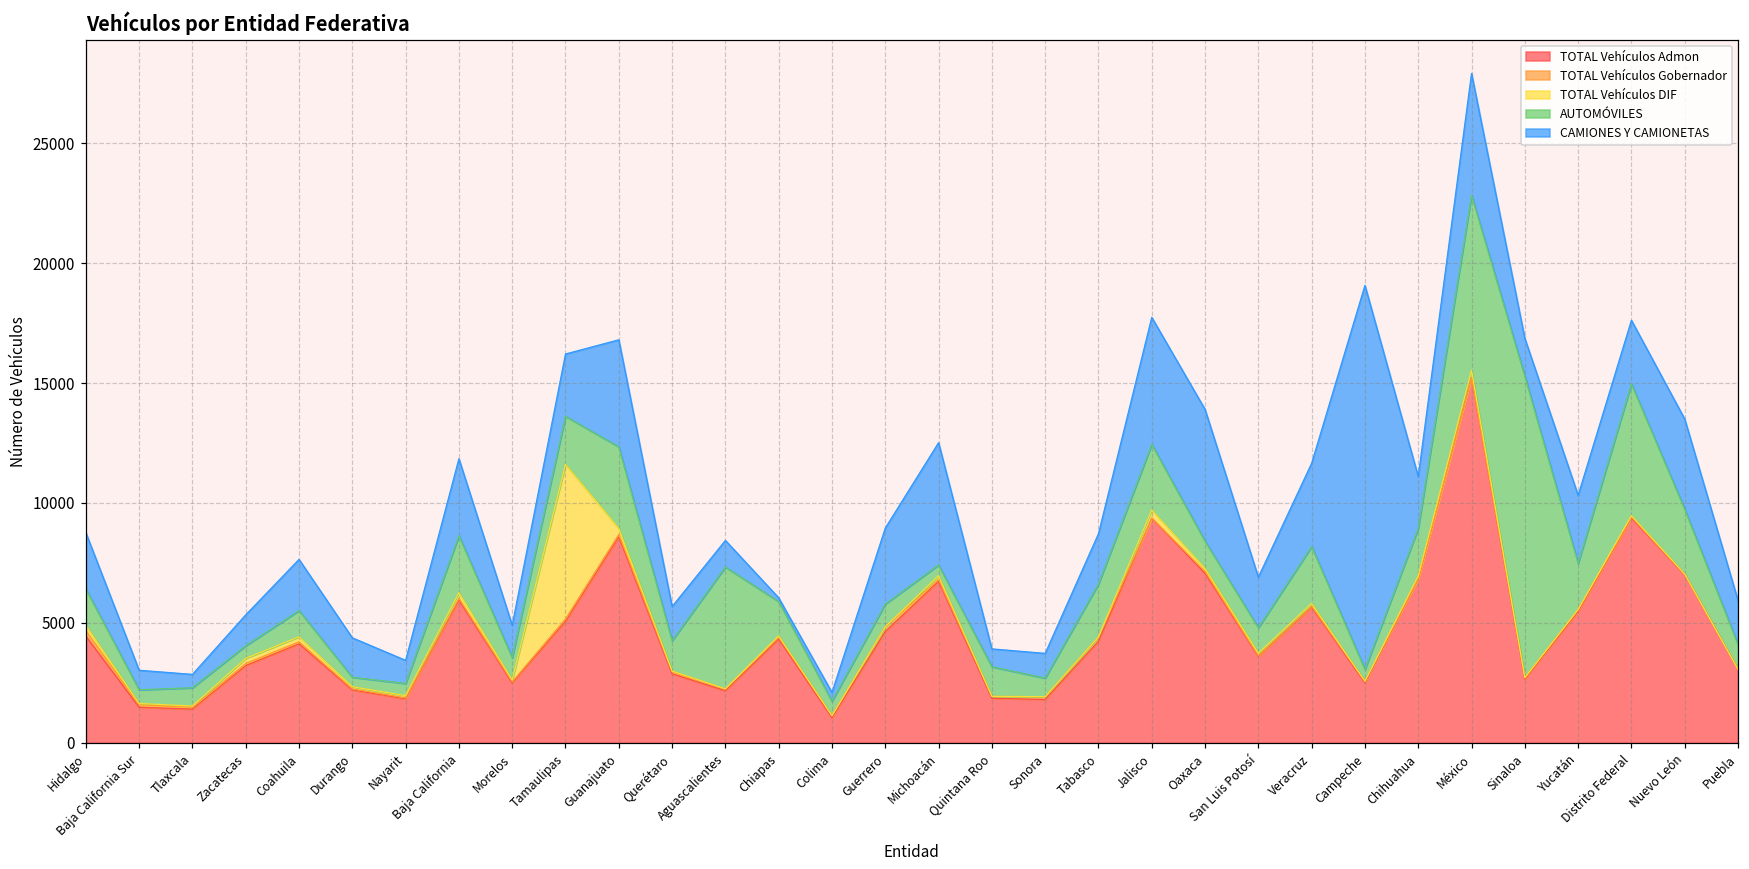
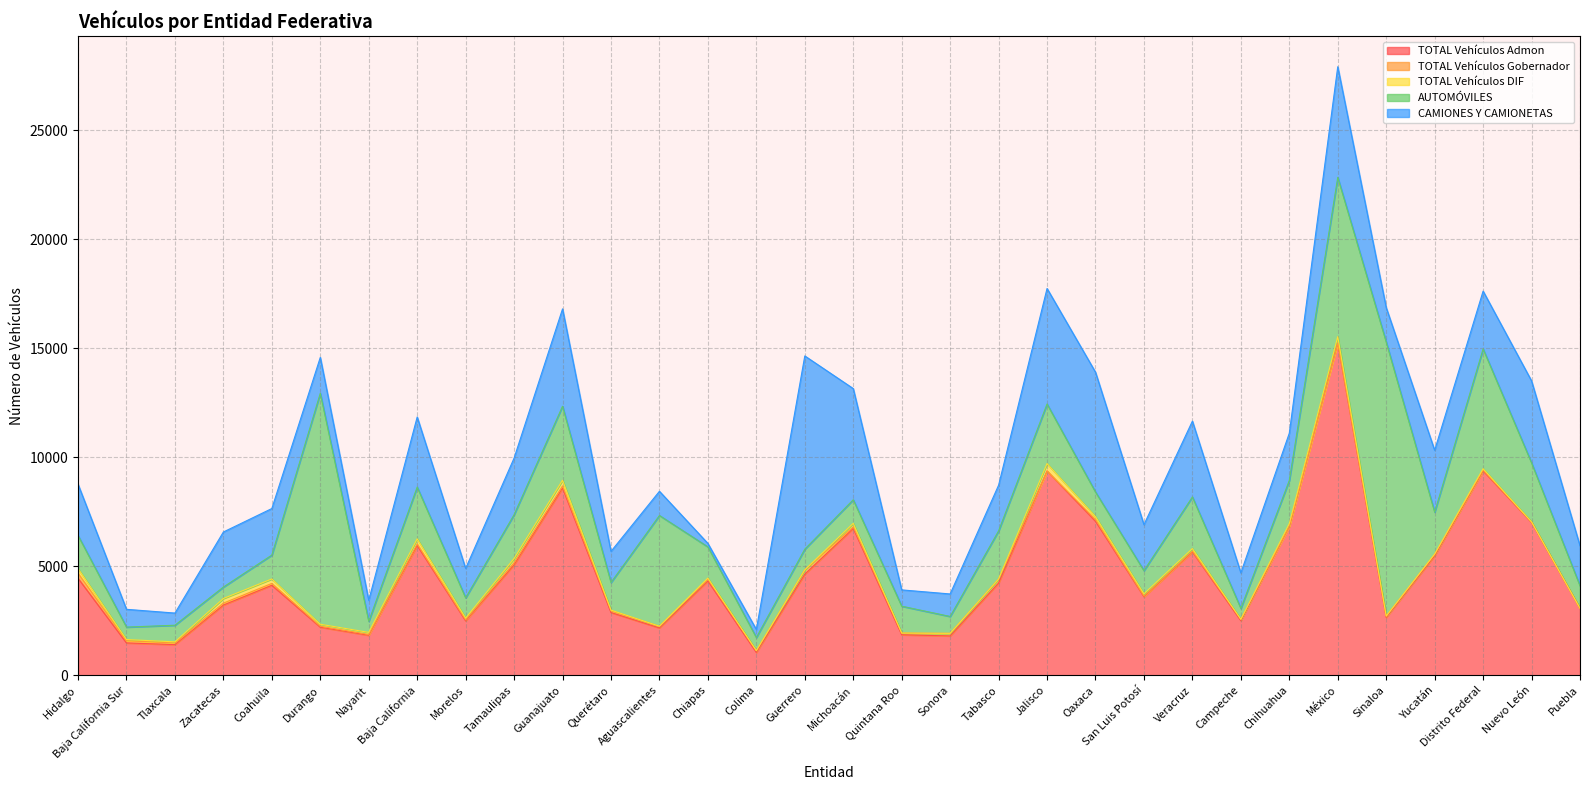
CAMIONES Y CAMIONETAS, Zacatecas: 1300 -> 2500
AUTOMÓVILES, Durango: 400 -> 10600
TOTAL Vehículos DIF, Tamaulipas: 6400 -> 200
CAMIONES Y CAMIONETAS, Guerrero: 3200 -> 8900
AUTOMÓVILES, Michoacán: 400 -> 1100
CAMIONES Y CAMIONETAS, Campeche: 16000 -> 1600
